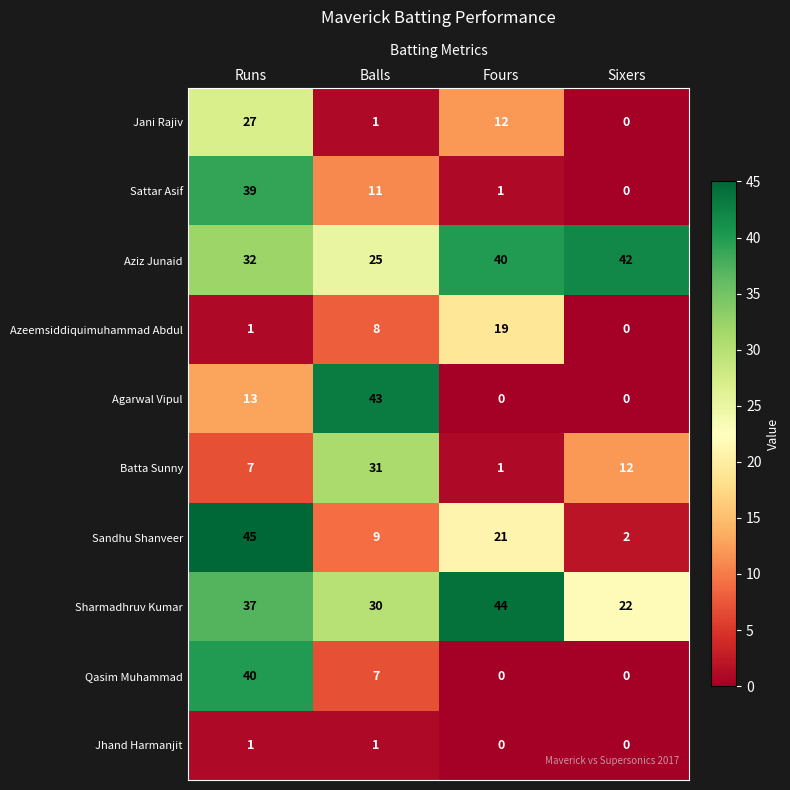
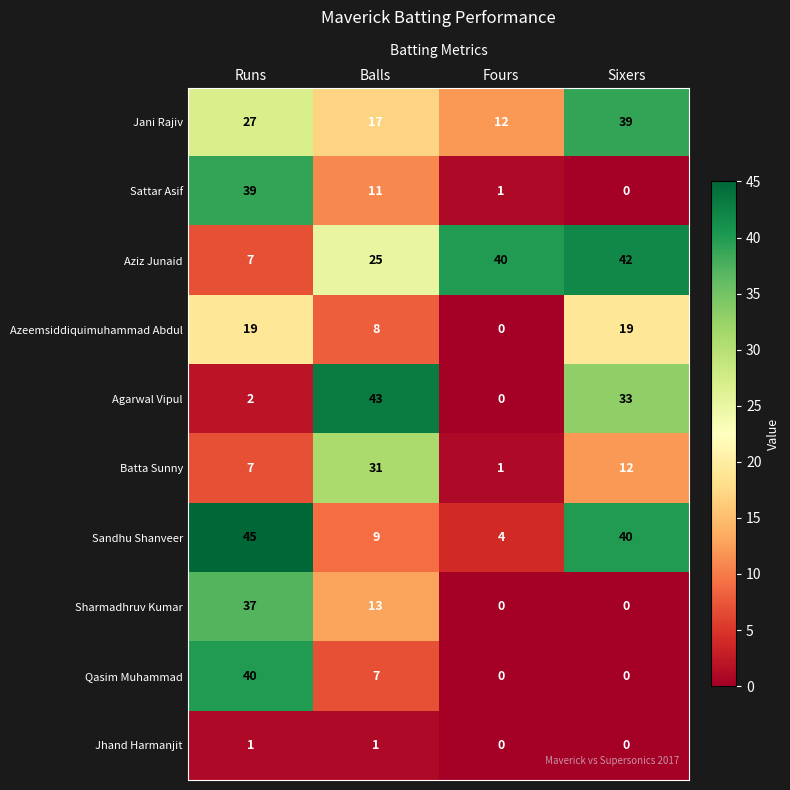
Jani Rajiv, Balls: 1 -> 17
Jani Rajiv, Sixers: 0 -> 39
Aziz Junaid, Runs: 32 -> 7
Azeemsiddiquimuhammad Abdul, Runs: 1 -> 19
Azeemsiddiquimuhammad Abdul, Fours: 19 -> 0
Azeemsiddiquimuhammad Abdul, Sixers: 0 -> 19
Agarwal Vipul, Runs: 13 -> 2
Agarwal Vipul, Sixers: 0 -> 33
Sandhu Shanveer, Fours: 21 -> 4
Sandhu Shanveer, Sixers: 2 -> 40
Sharmadhruv Kumar, Balls: 30 -> 13
Sharmadhruv Kumar, Fours: 44 -> 0
Sharmadhruv Kumar, Sixers: 22 -> 0
